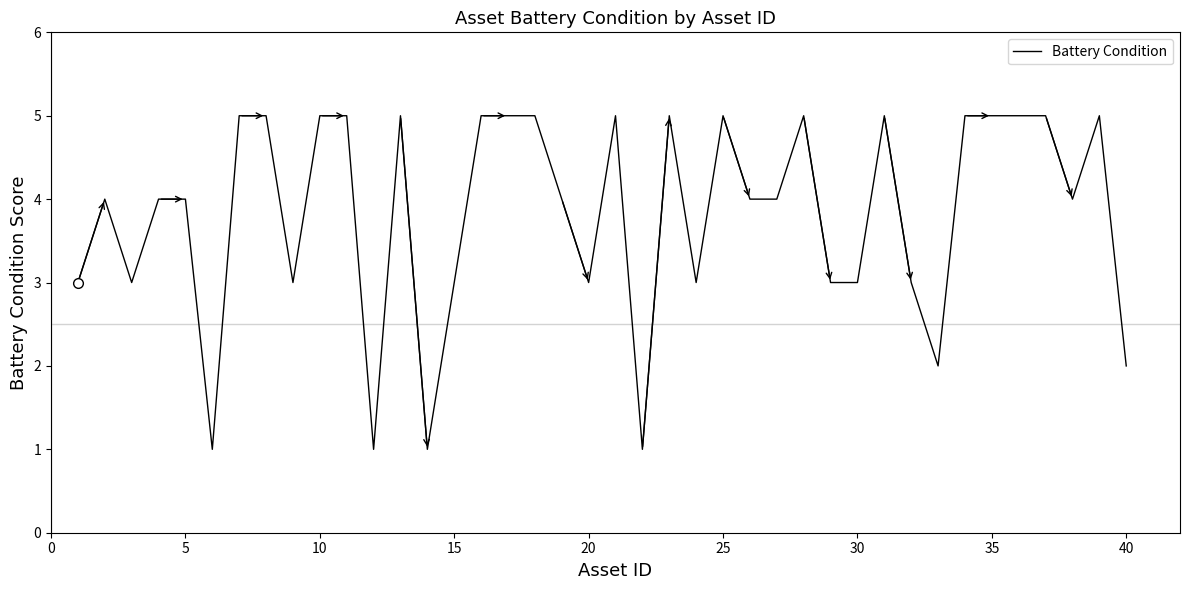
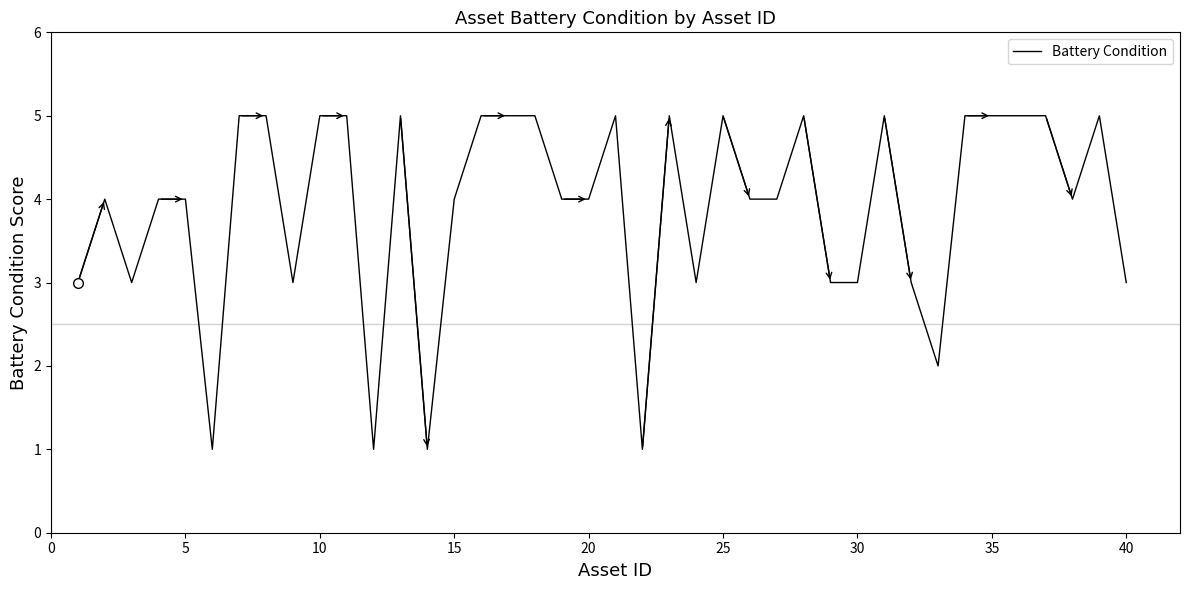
Battery Condition, 15: 3 -> 4
Battery Condition, 20: 3 -> 4
Battery Condition, 40: 2 -> 3
